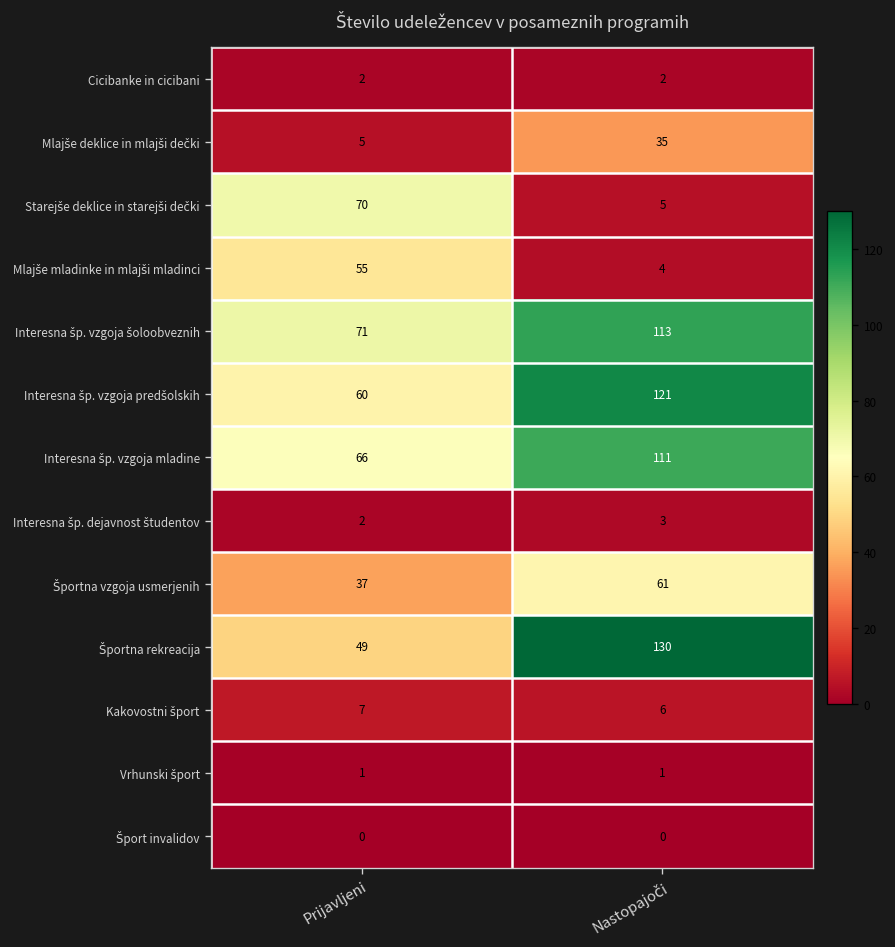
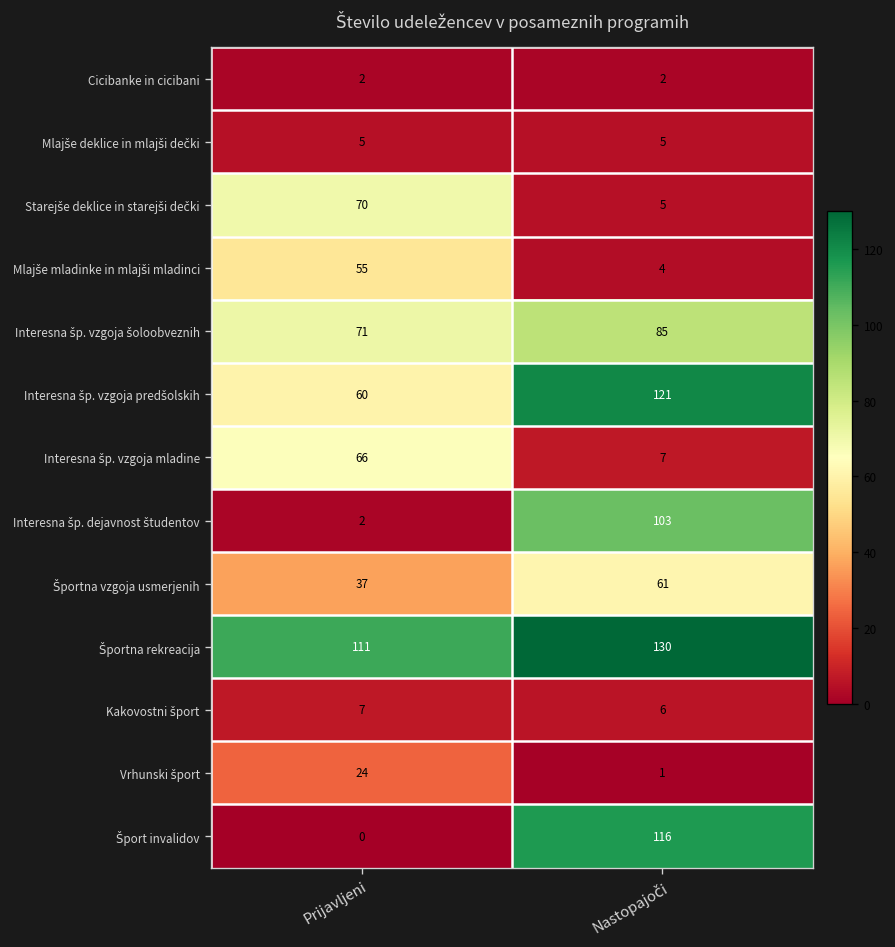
Mlajše deklice in mlajši dečki, Nastopajoči: 35 -> 5
Interesna šp. vzgoja šoloobveznih, Nastopajoči: 113 -> 85
Interesna šp. vzgoja mladine, Nastopajoči: 111 -> 7
Interesna šp. dejavnost študentov, Nastopajoči: 3 -> 103
Športna rekreacija, Prijavljeni: 49 -> 111
Vrhunski šport, Prijavljeni: 1 -> 24
Šport invalidov, Nastopajoči: 0 -> 116
